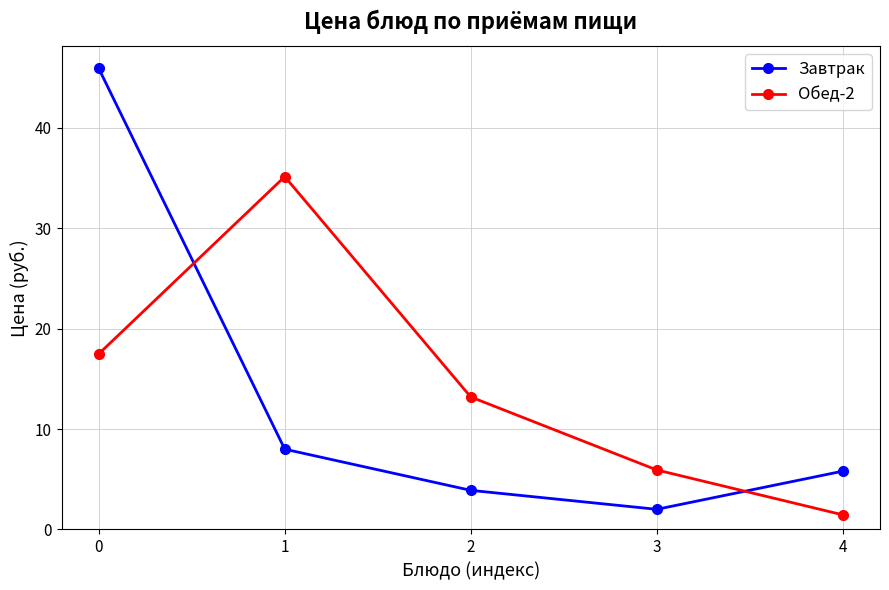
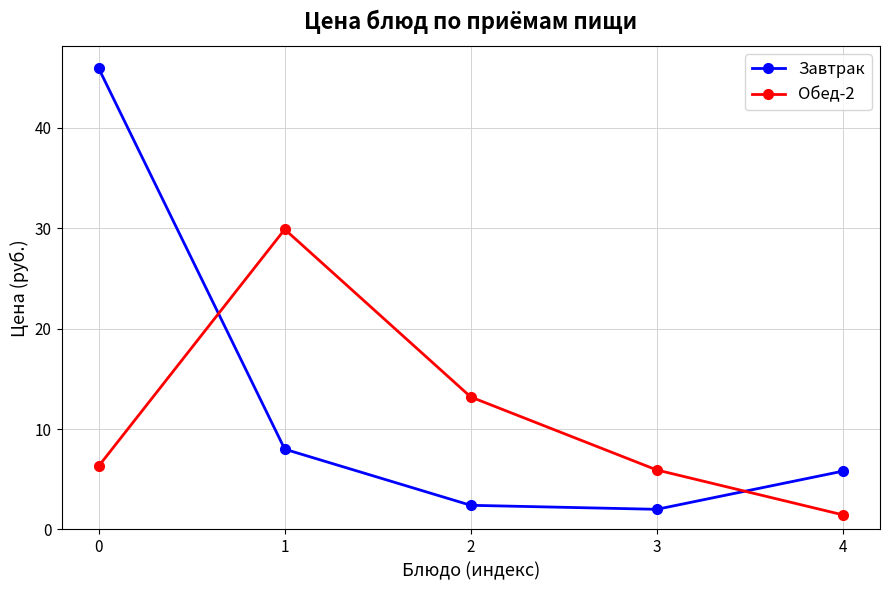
Обед-2, 0: 17.5 -> 6.3
Обед-2, 1: 35.1 -> 29.9
Завтрак, 2: 3.9 -> 2.4
